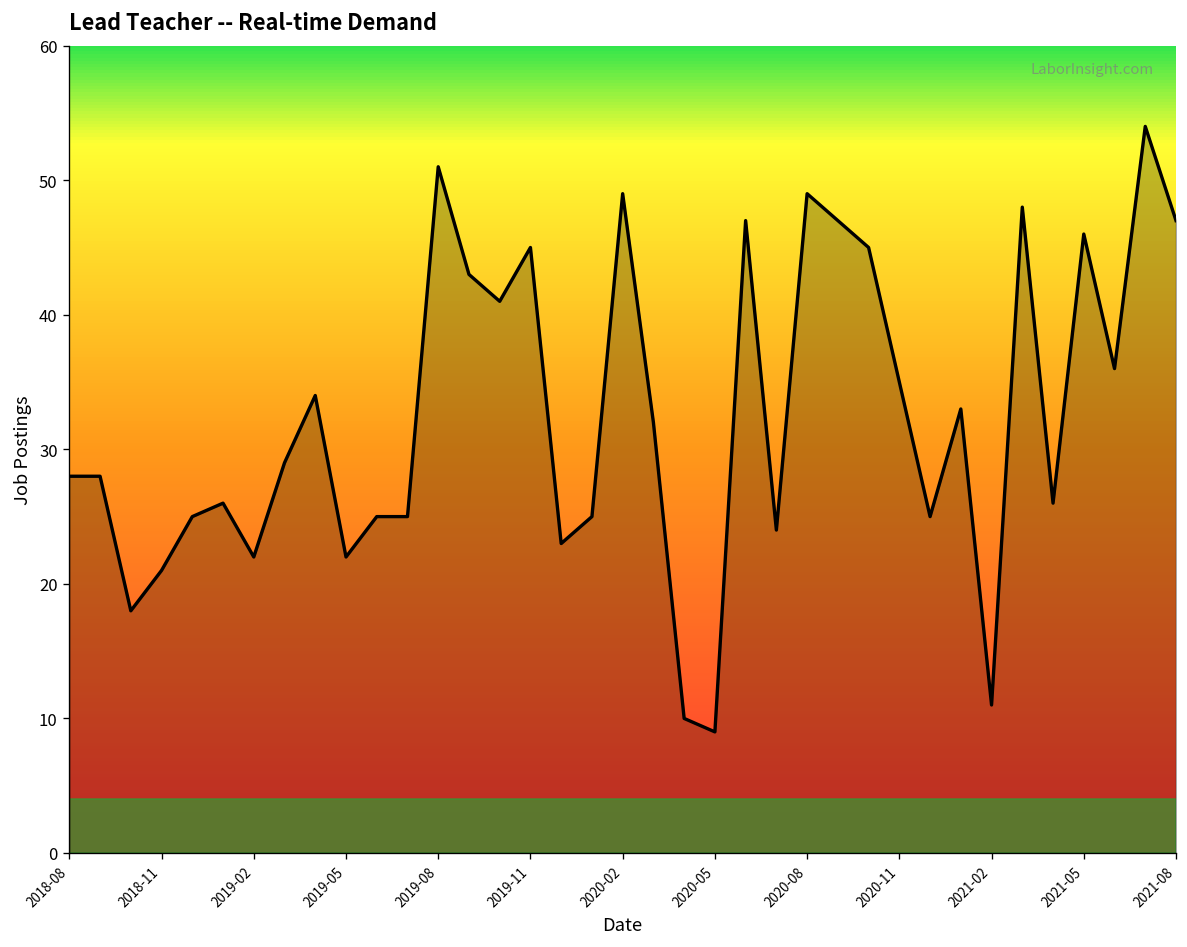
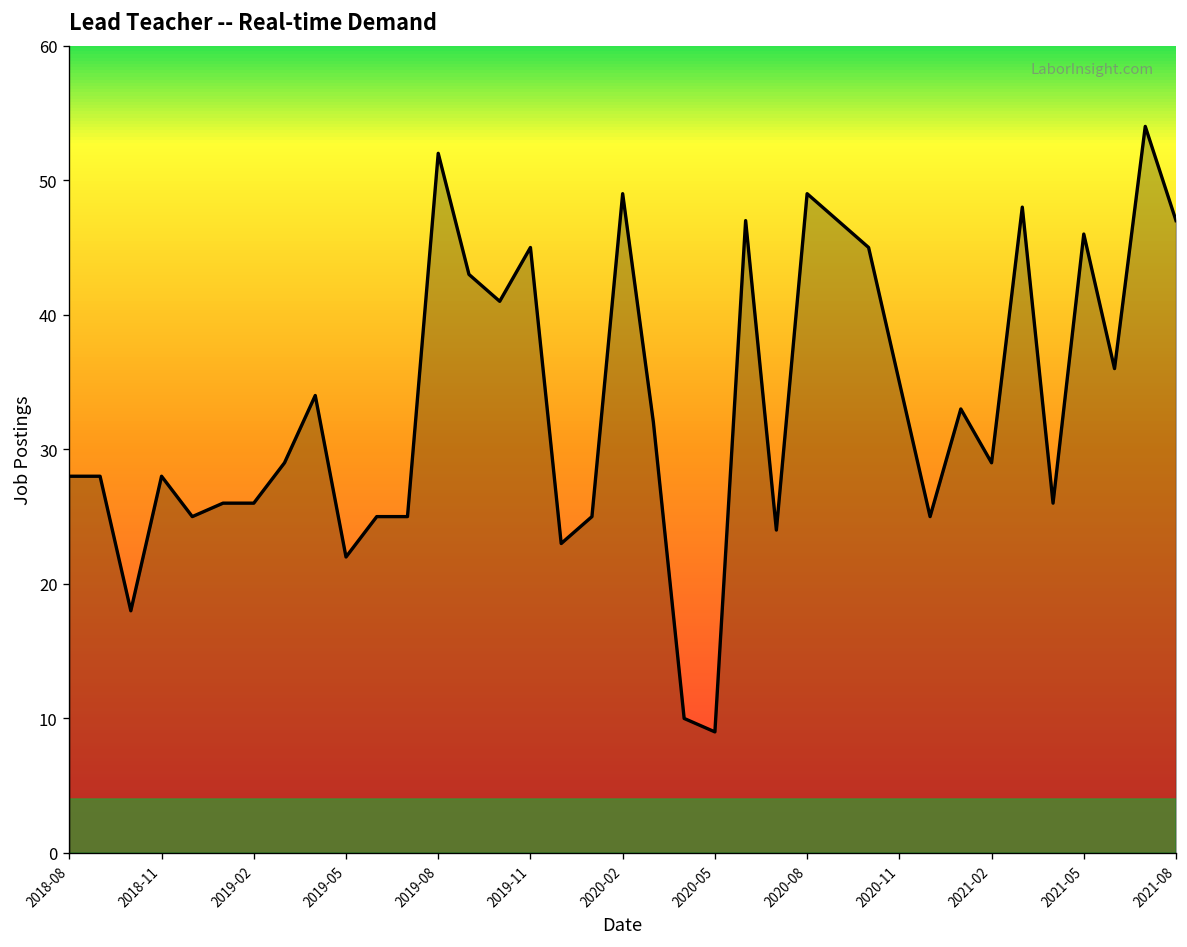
2018-11: 21 -> 28
2019-02: 22 -> 26
2019-08: 51 -> 52
2021-02: 11 -> 29
